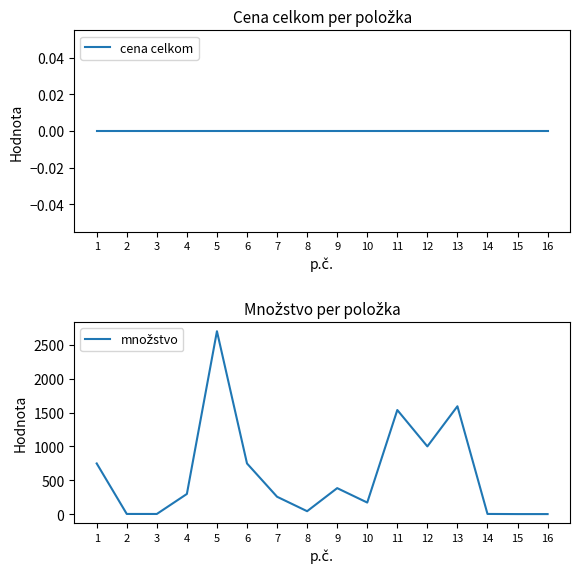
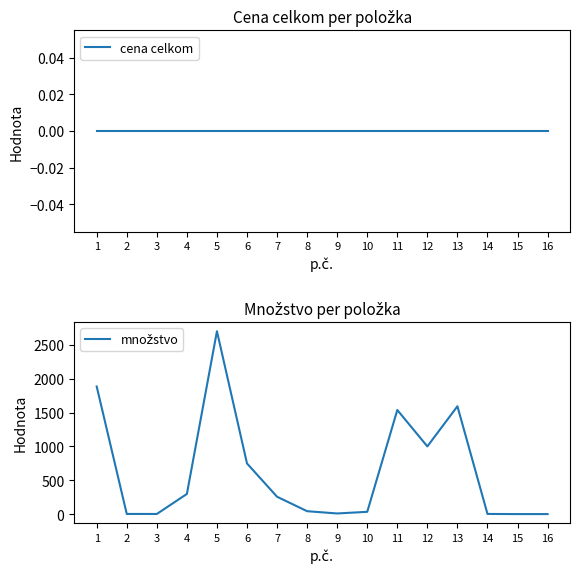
Množstvo per položka, 1: 700 -> 1900
Množstvo per položka, 9: 400 -> 0
Množstvo per položka, 10: 200 -> 0
